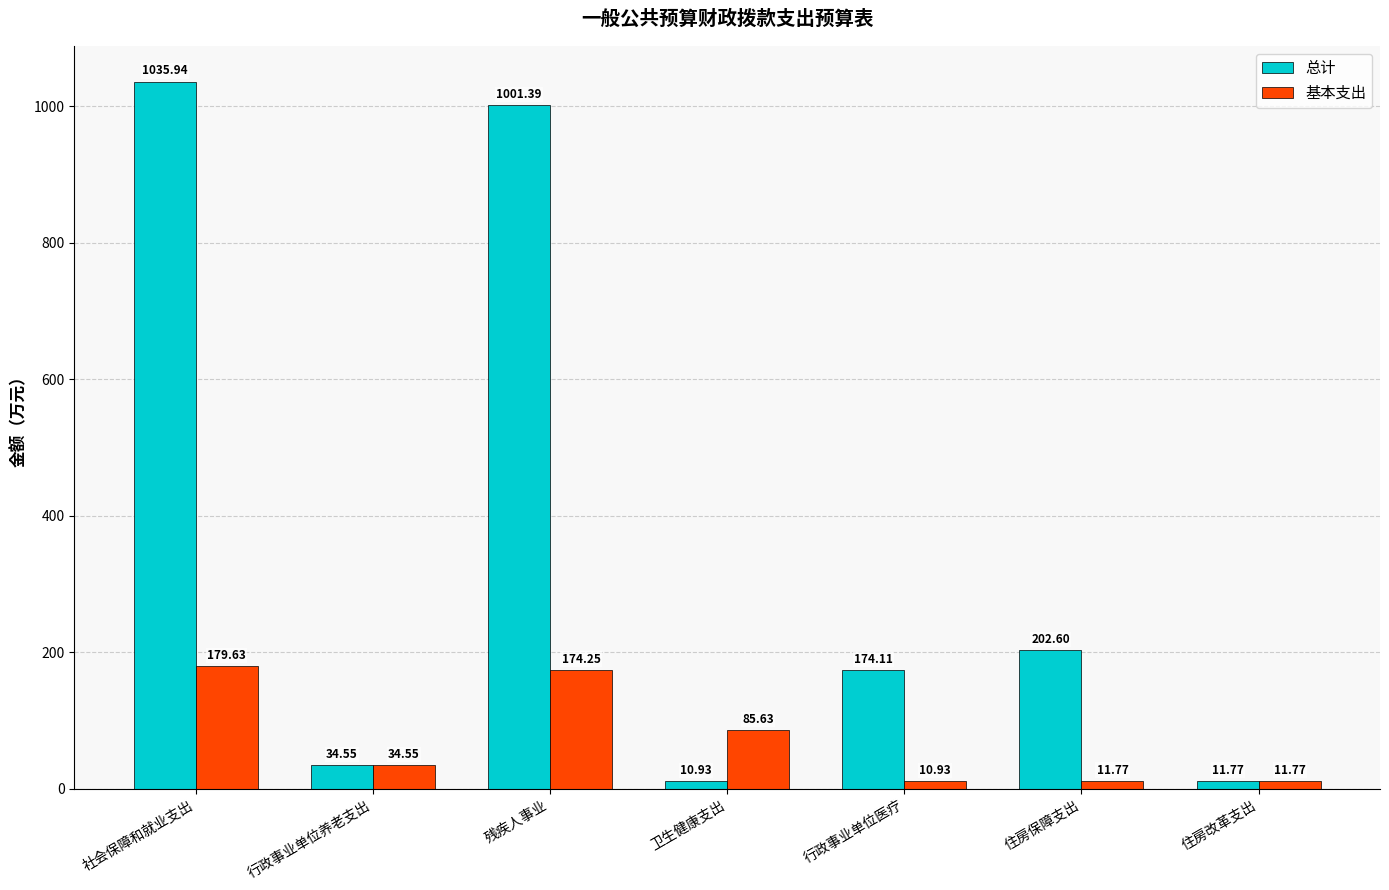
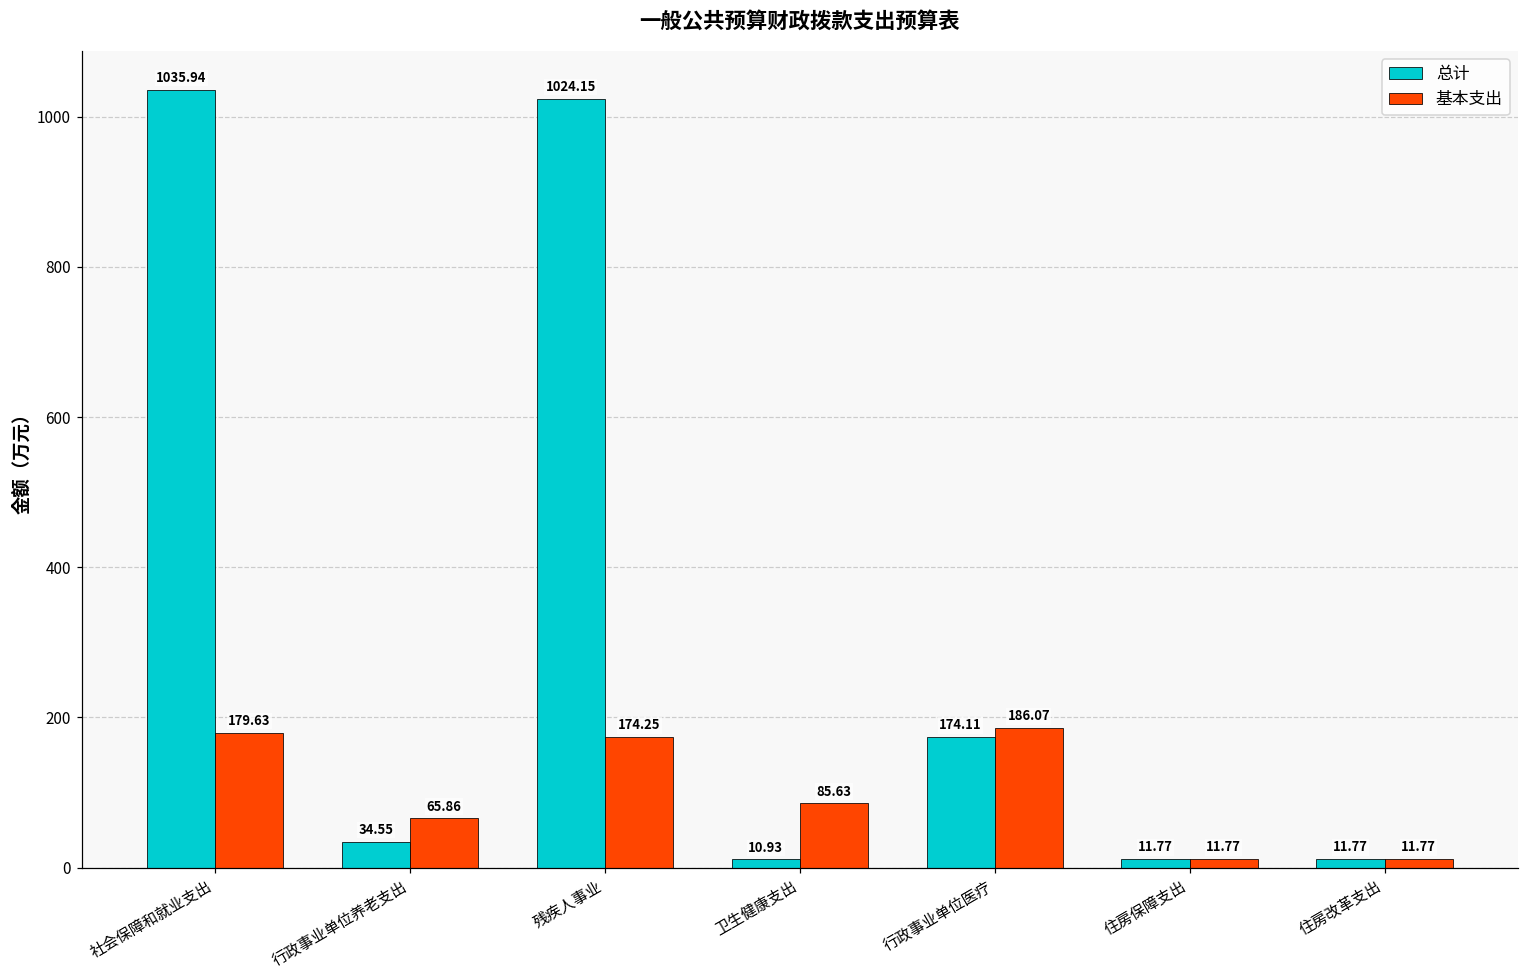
基本支出, 行政事业单位养老支出: 34.55 -> 65.86
总计, 残疾人事业: 1001.39 -> 1024.15
基本支出, 行政事业单位医疗: 10.93 -> 186.07
总计, 住房保障支出: 202.60 -> 11.77
